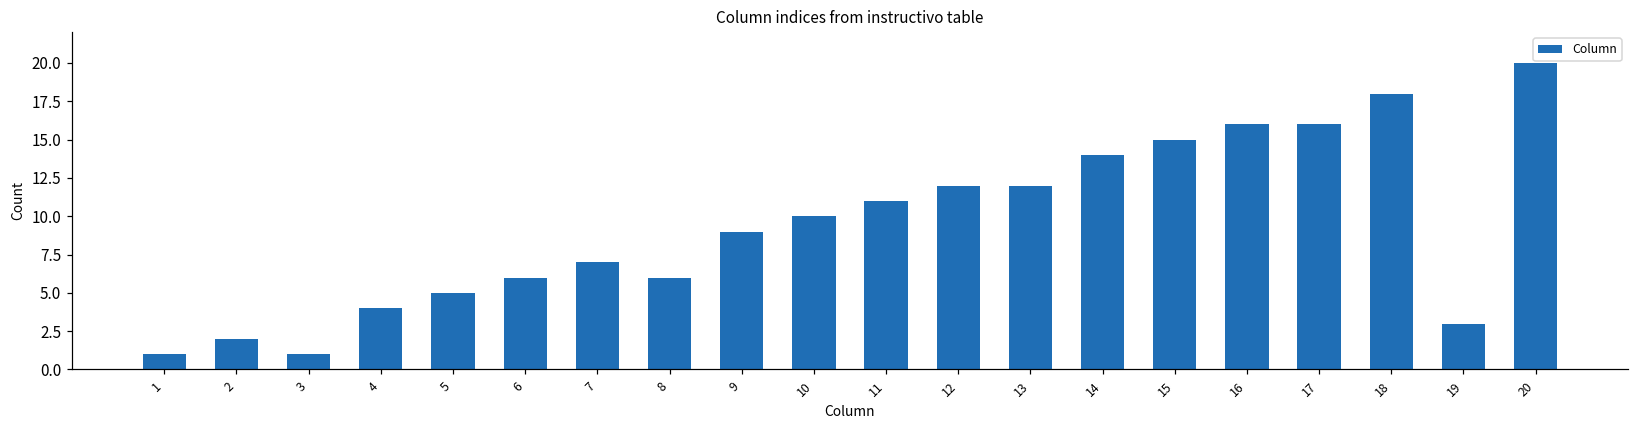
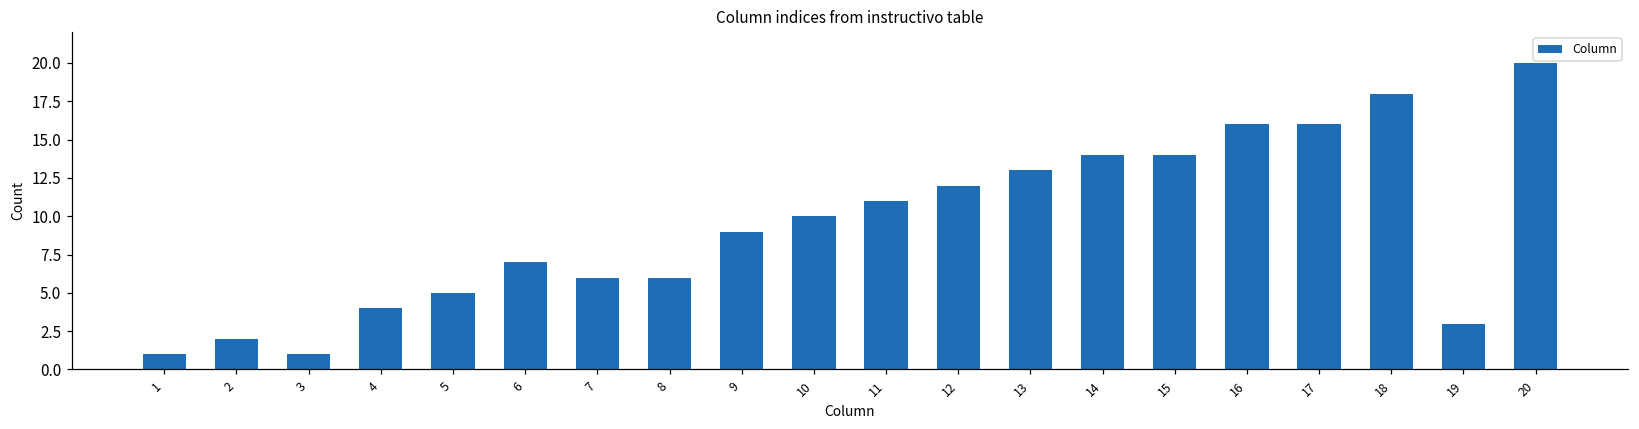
6: 6 -> 7
7: 7 -> 6
13: 12 -> 13
15: 15 -> 14
